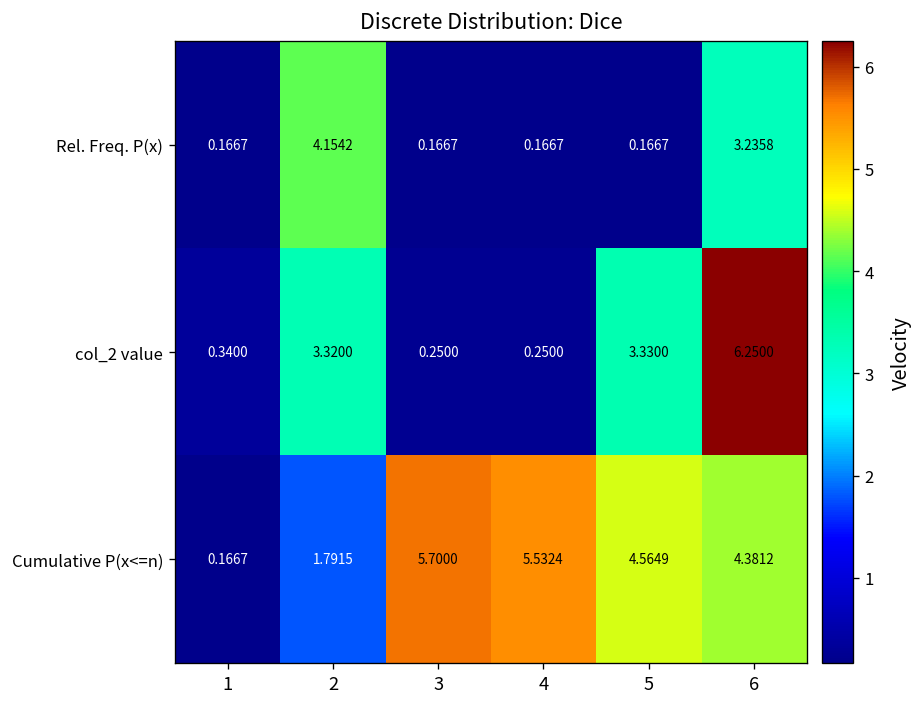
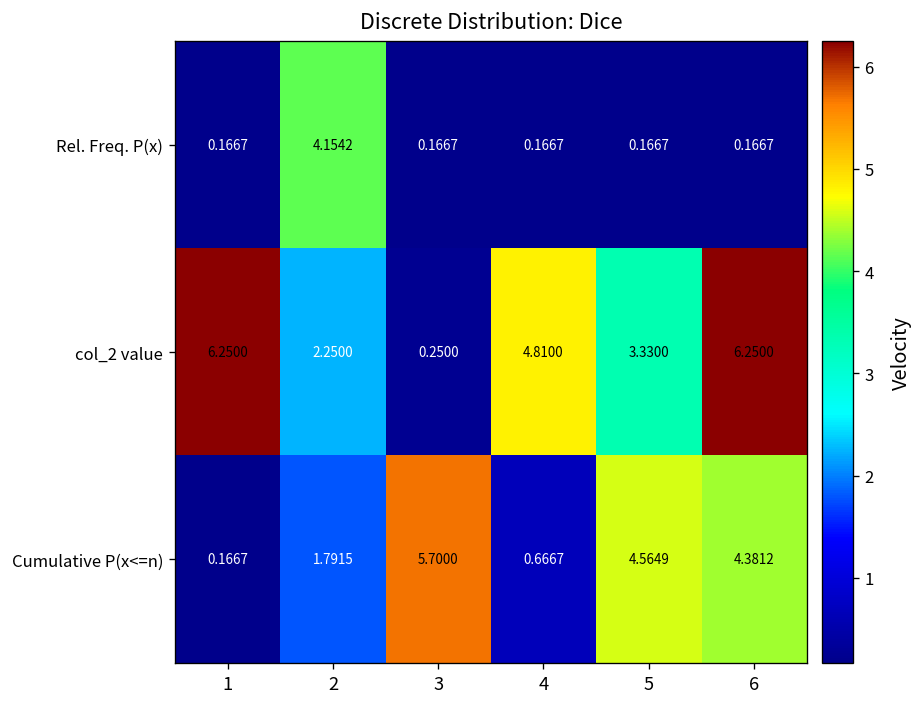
Rel. Freq. P(x), 6: 3.2358 -> 0.1667
col_2 value, 1: 0.3400 -> 6.2500
col_2 value, 2: 3.3200 -> 2.2500
col_2 value, 4: 0.2500 -> 4.8100
Cumulative P(x<=n), 4: 5.5324 -> 0.6667
